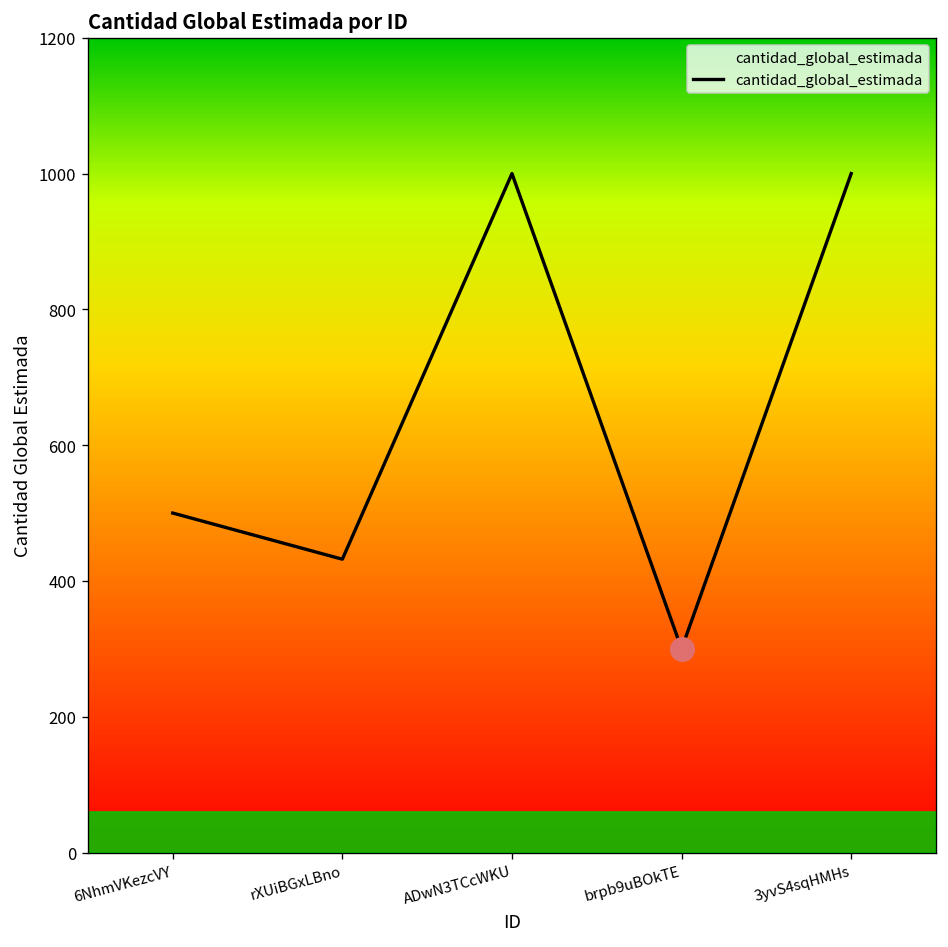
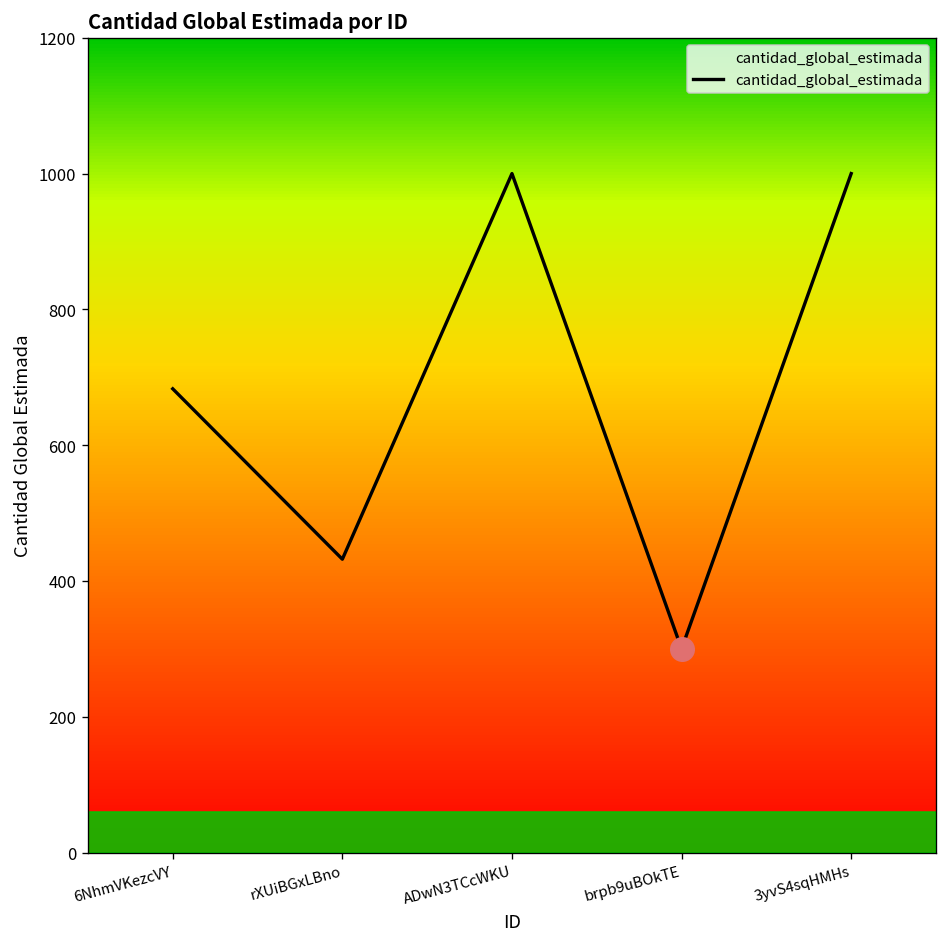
cantidad_global_estimada, 6NhmVKezcVY: 500 -> 680
